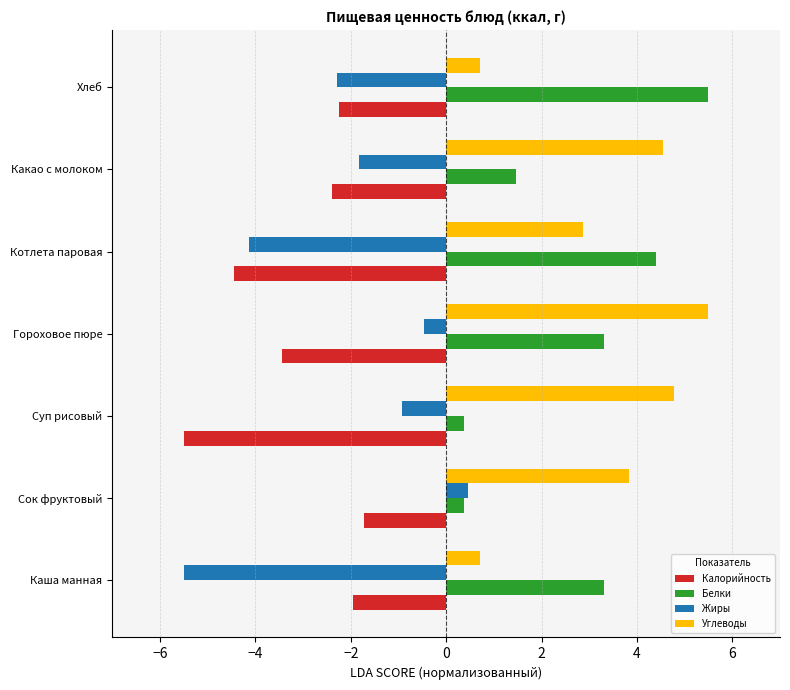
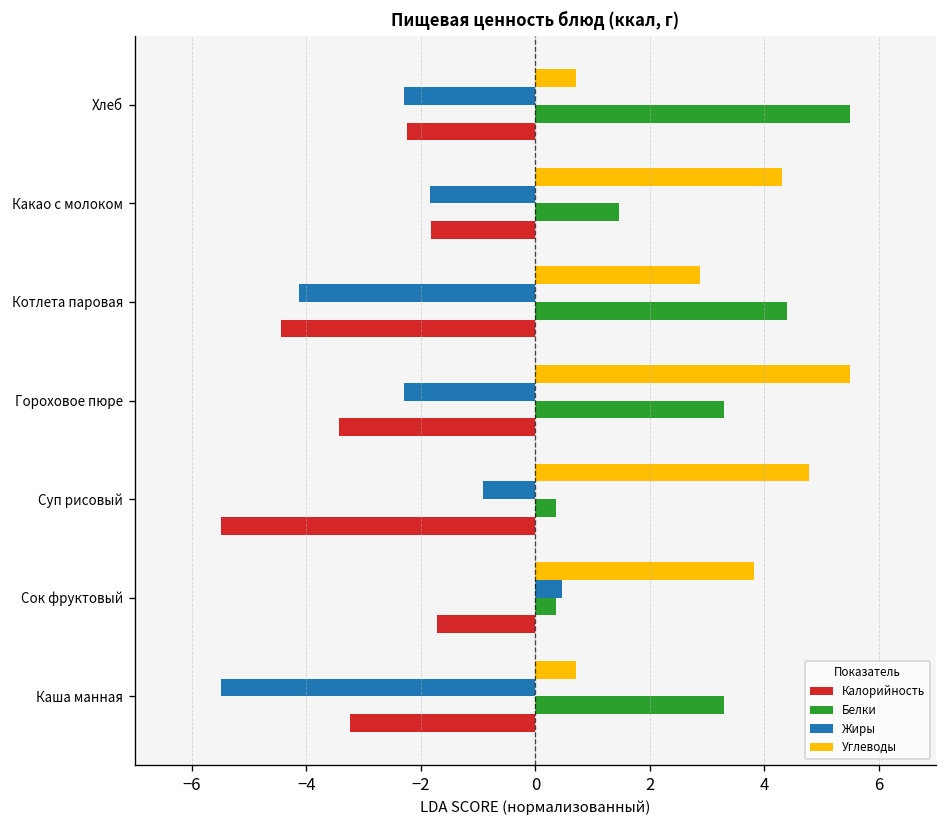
Углеводы, Какао с молоком: 4.5 -> 4.3
Калорийность, Какао с молоком: -2.4 -> -1.8
Жиры, Гороховое пюре: -0.5 -> -2.3
Калорийность, Каша манная: -2.0 -> -3.2
